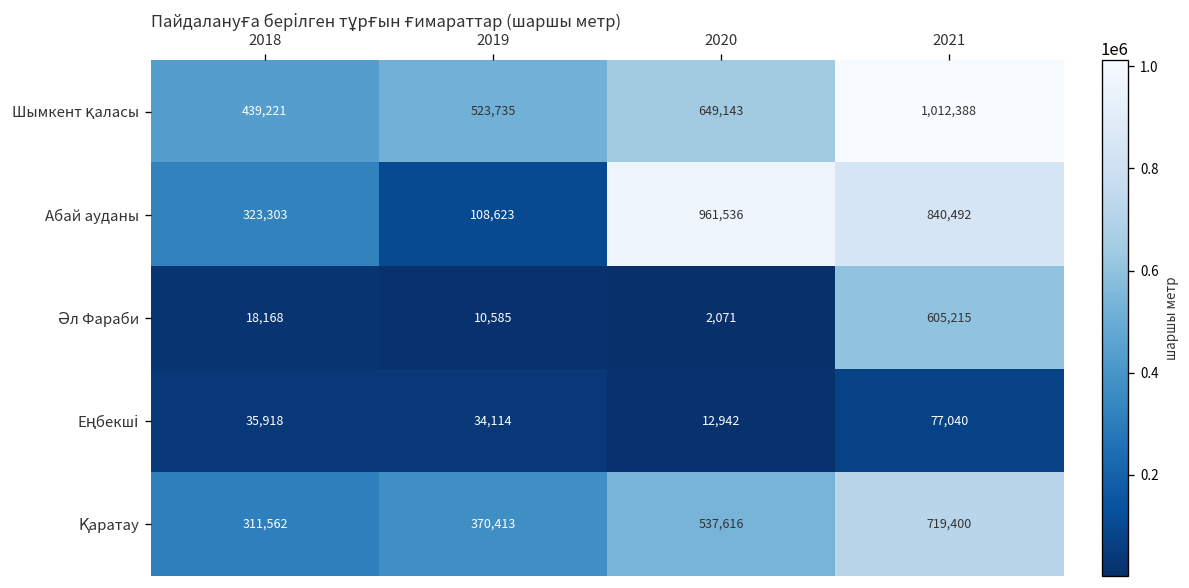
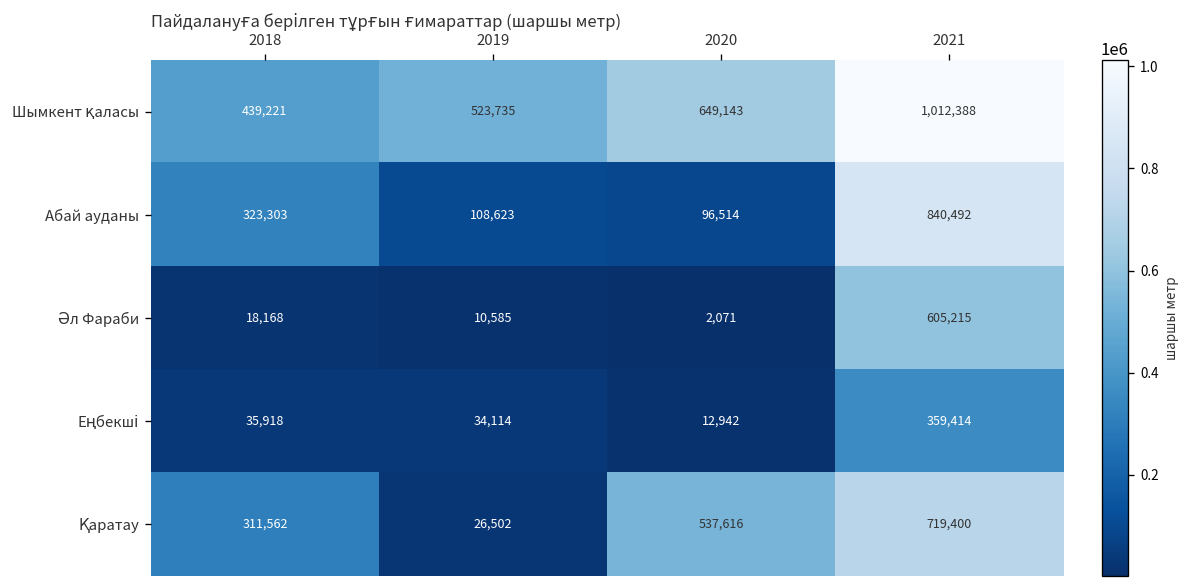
Абай ауданы, 2020: 961,536 -> 96,514
Еңбекші, 2021: 77,040 -> 359,414
Қаратау, 2019: 370,413 -> 26,502
